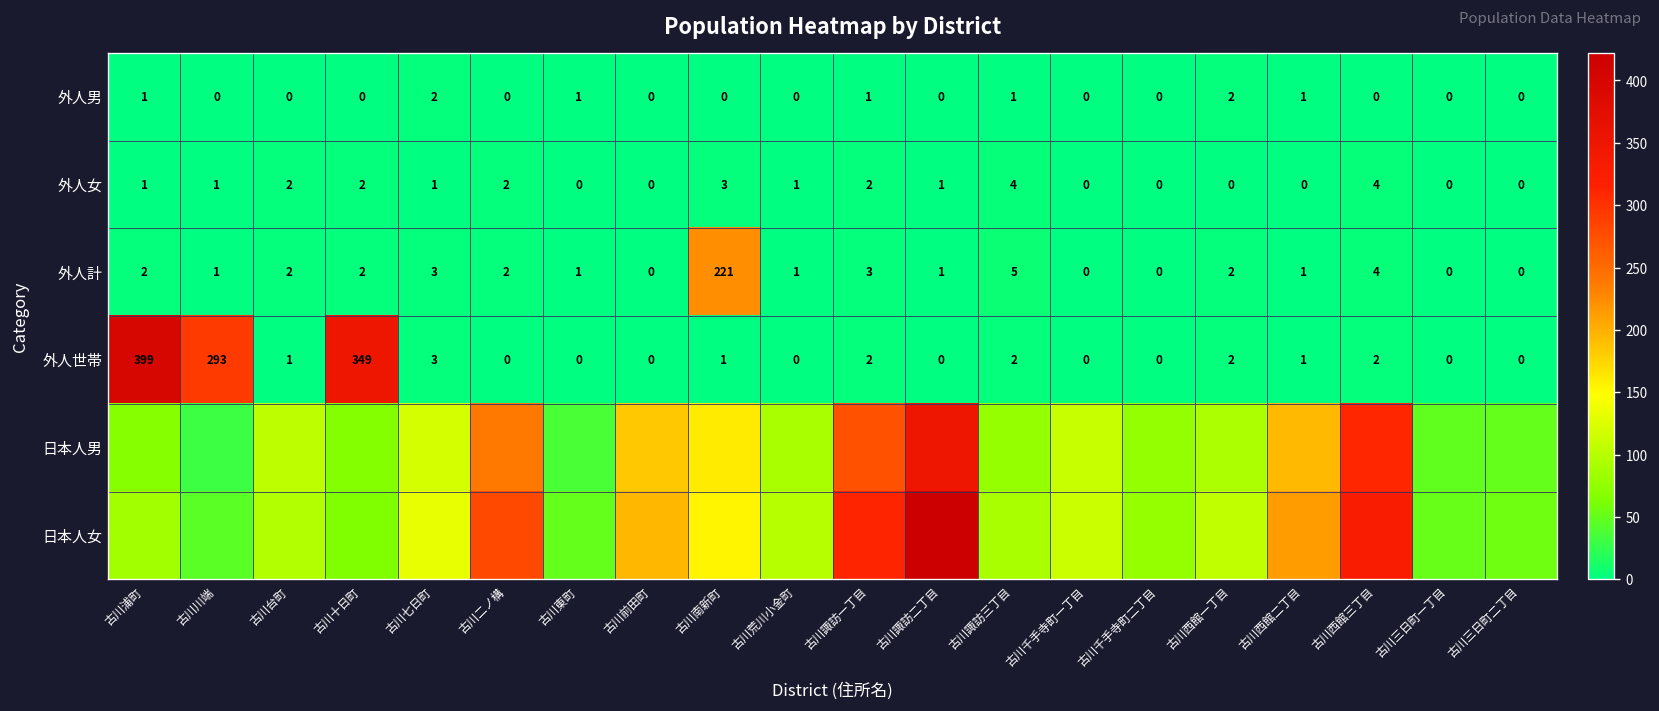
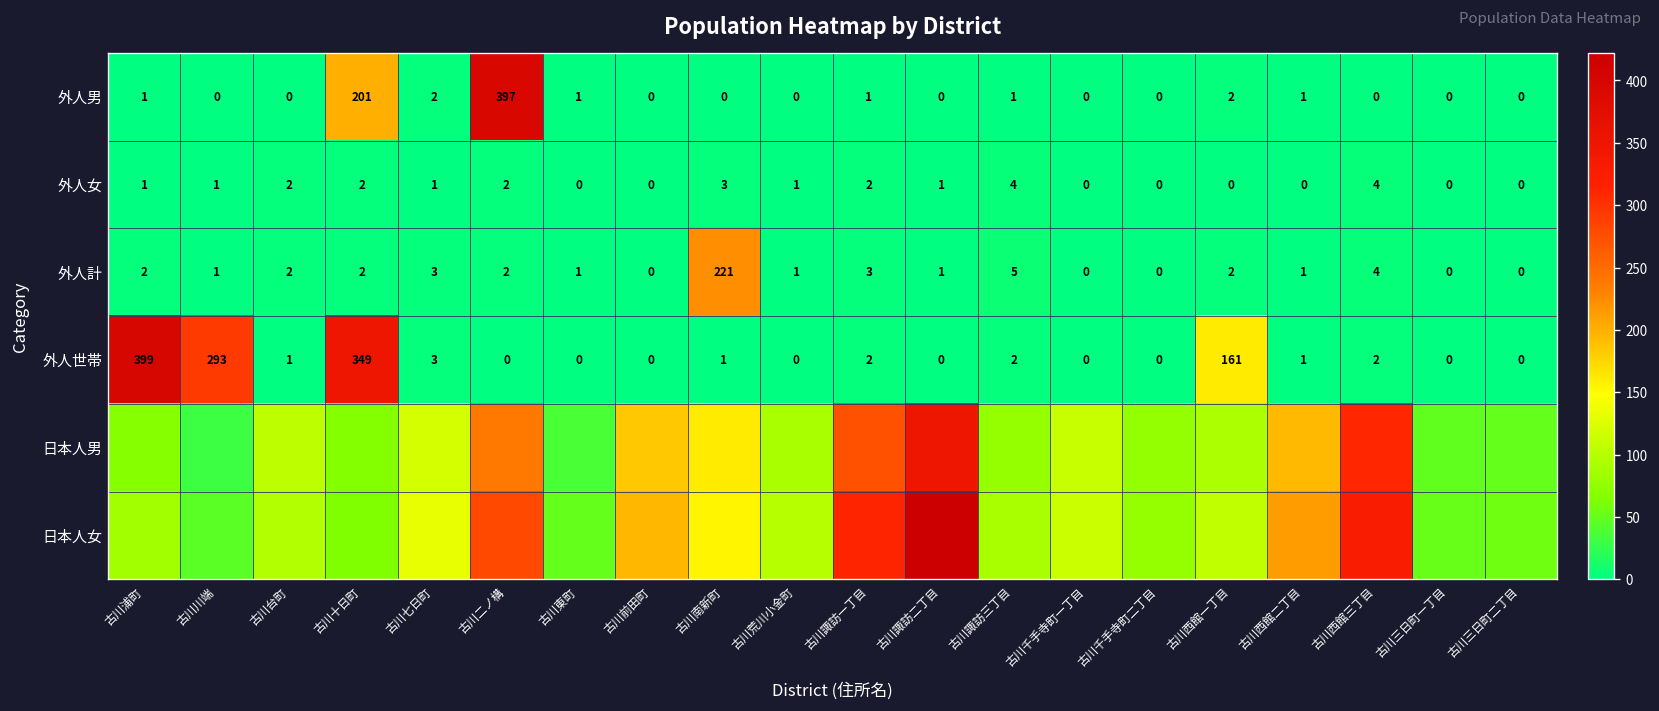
外人男, 古川十日町: 0 -> 201
外人男, 古川二ノ構: 0 -> 397
外人世帯, 古川西館一丁目: 2 -> 161
